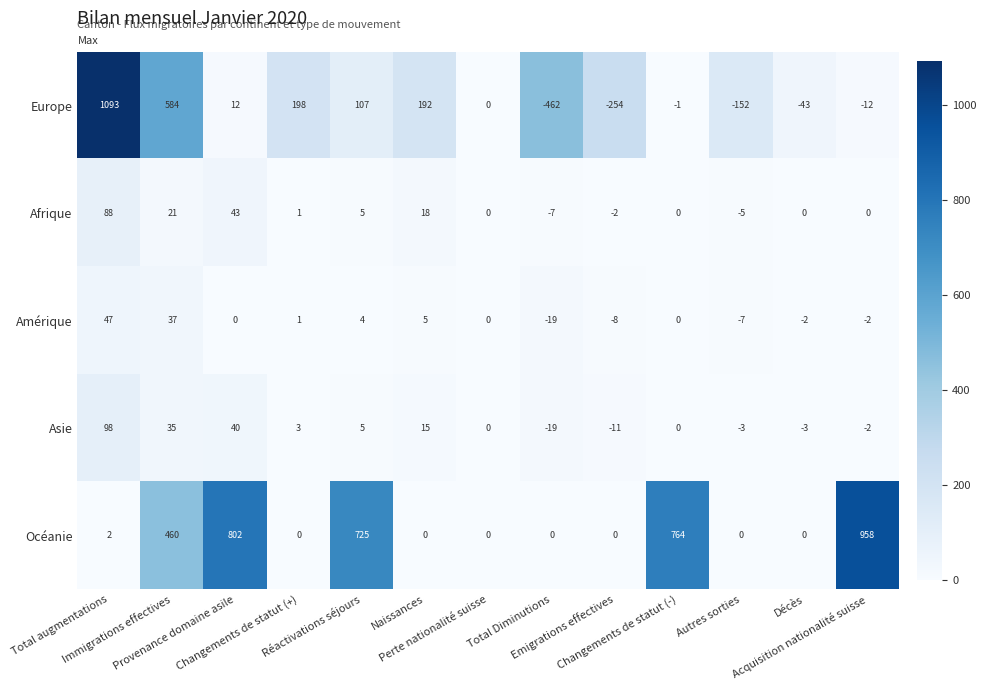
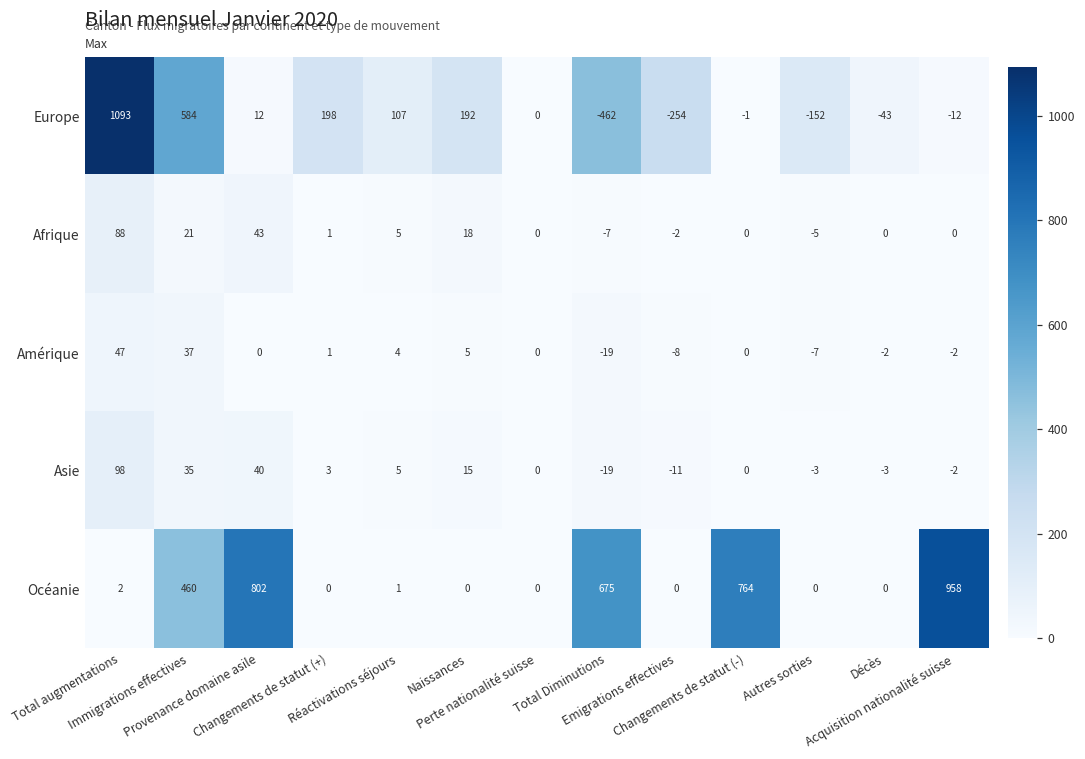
Océanie, Réactivations séjours: 725 -> 1
Océanie, Total Diminutions: 0 -> 675
